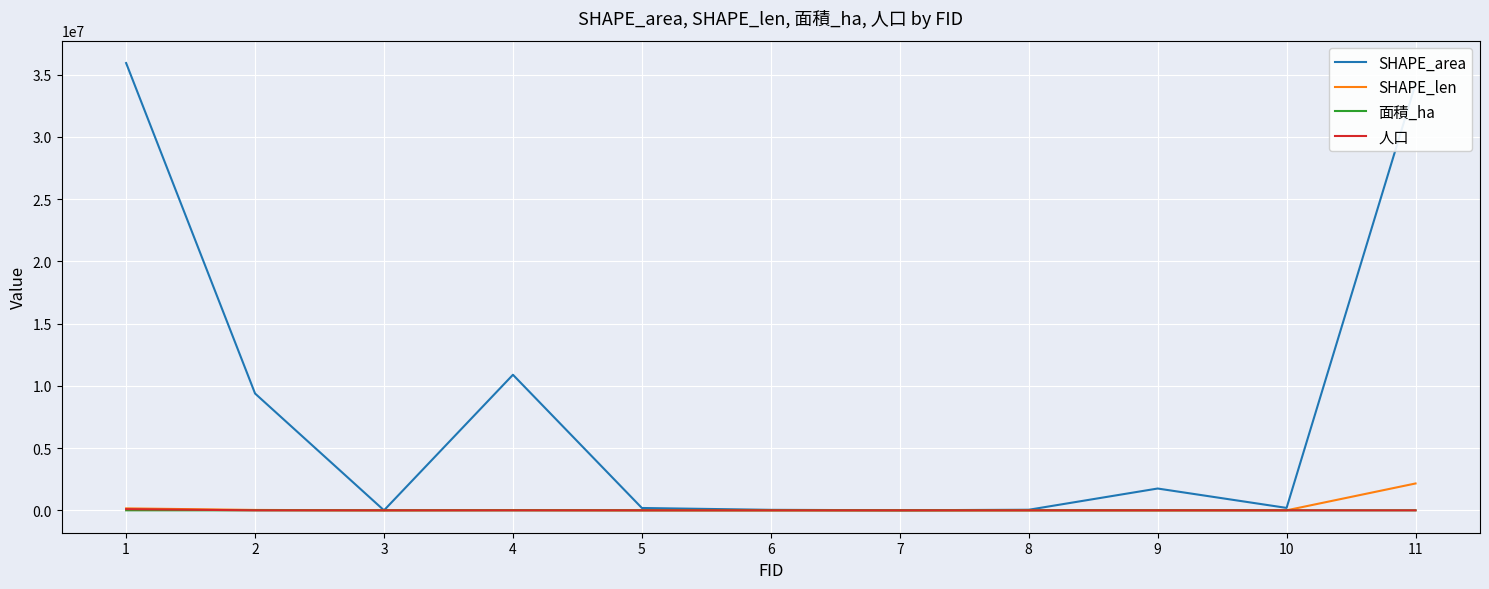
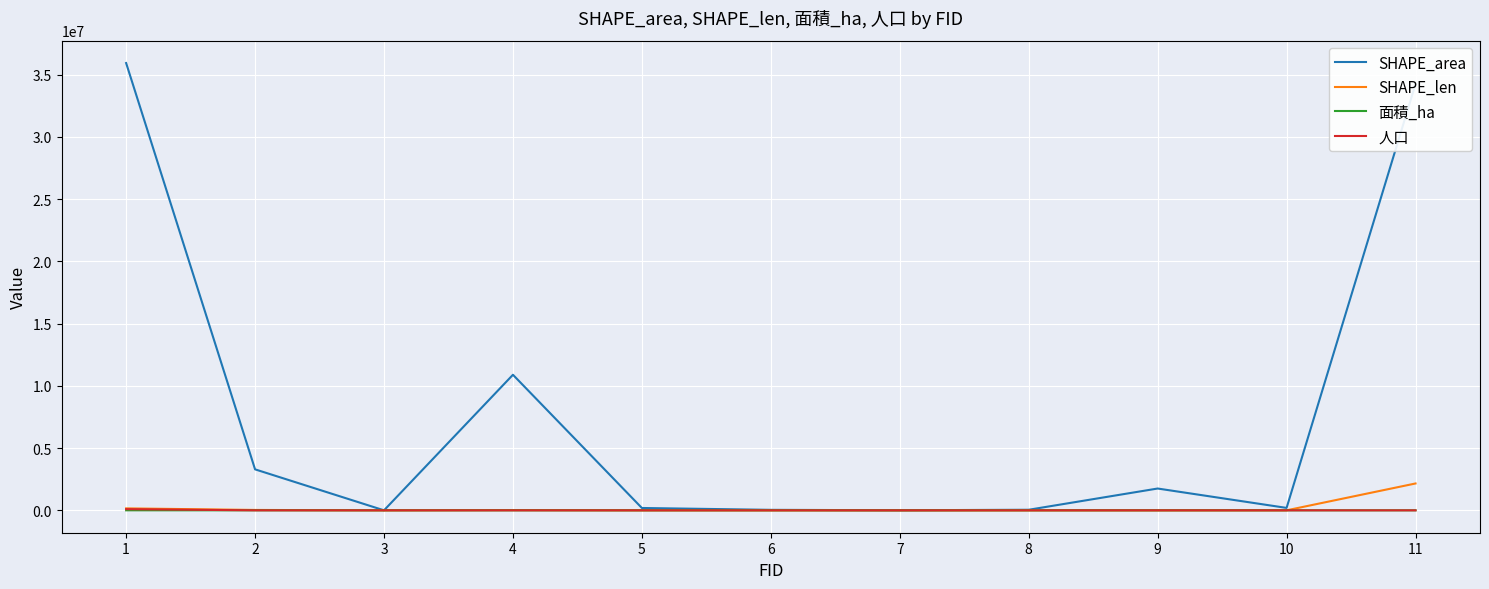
SHAPE_area, 2: 9400000 -> 3300000
